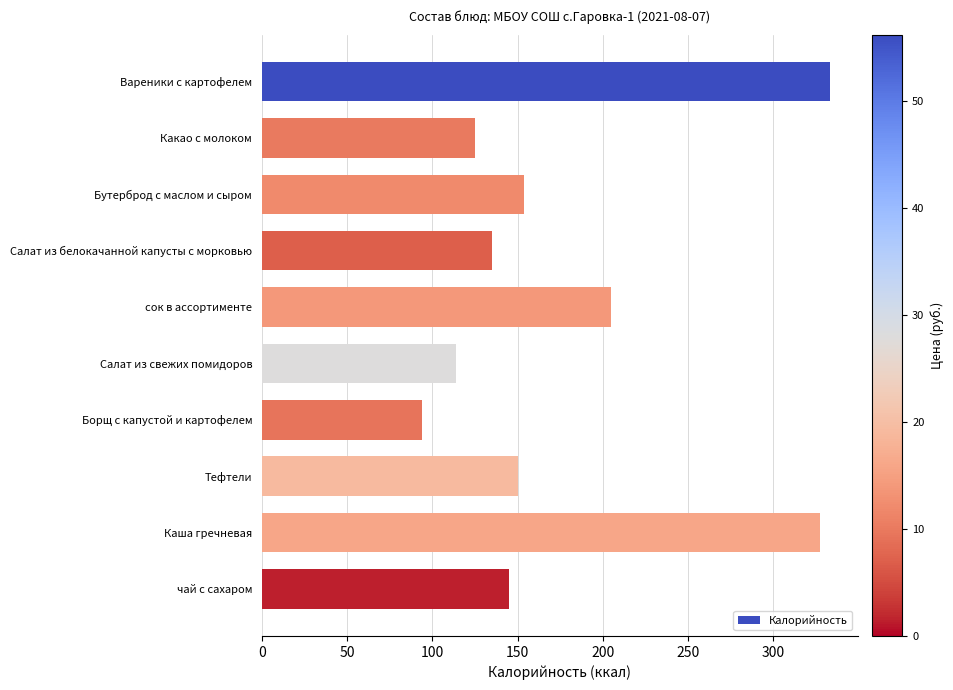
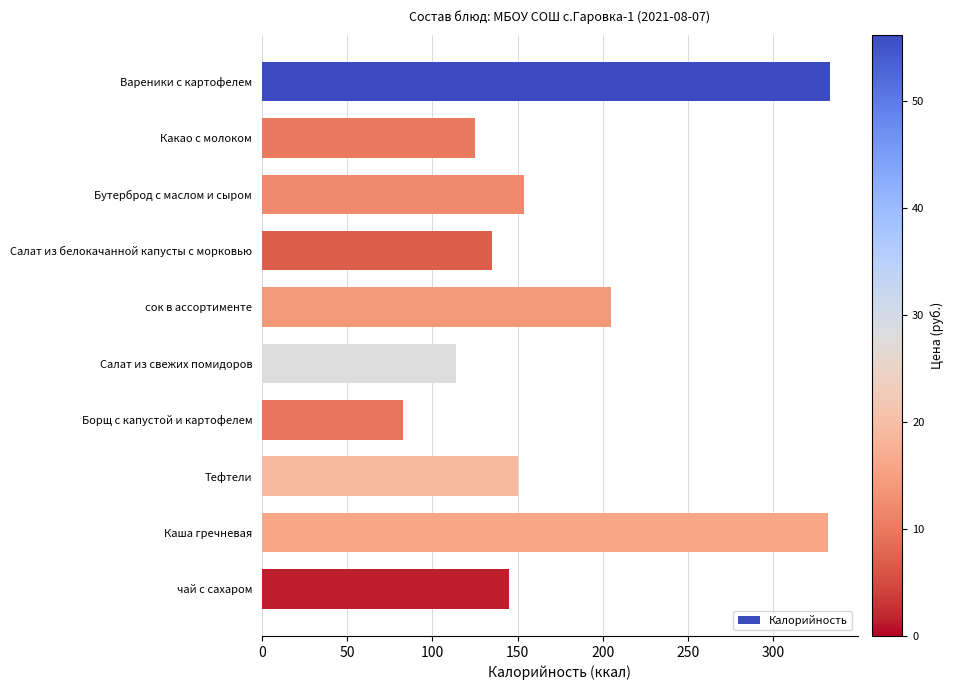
Борщ с капустой и картофелем: 94 -> 83
Каша гречневая: 327 -> 332
